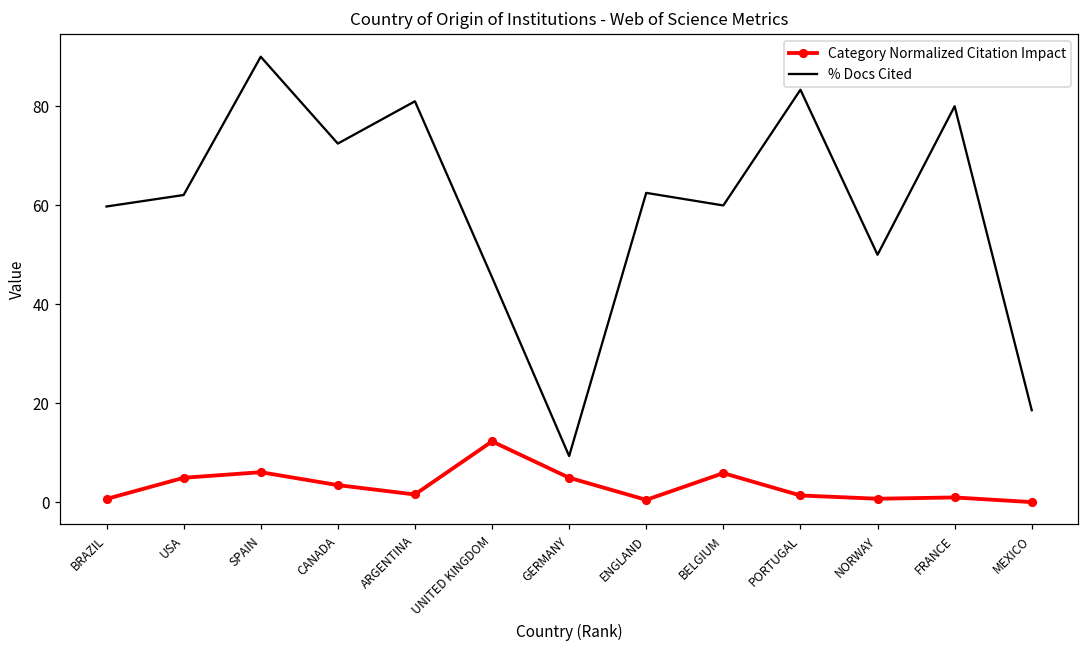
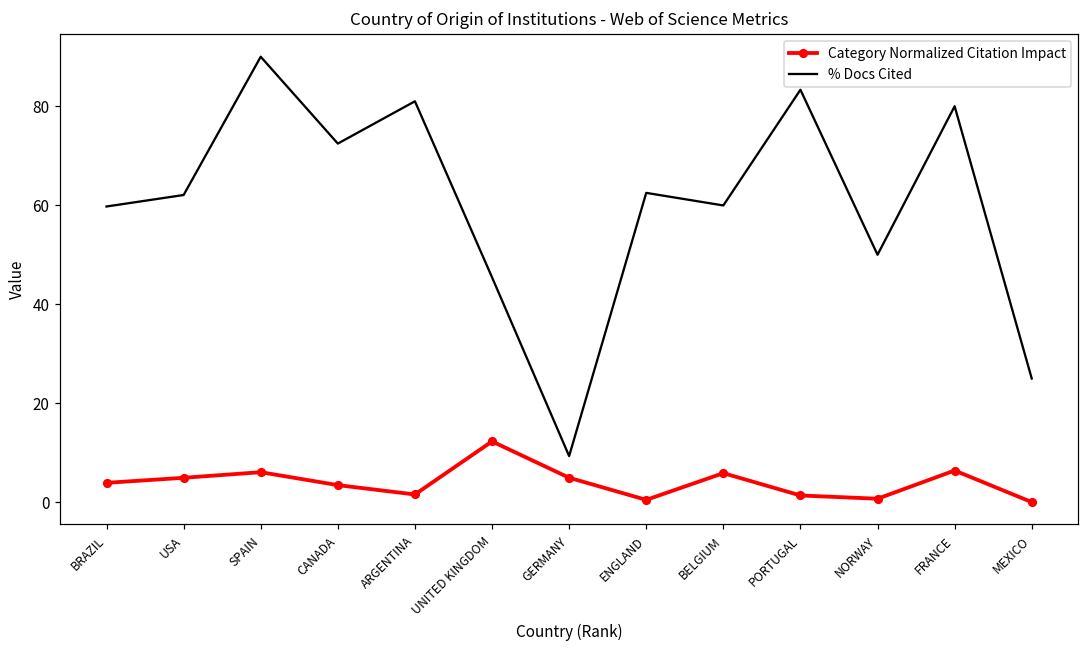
Category Normalized Citation Impact, BRAZIL: 1 -> 4
Category Normalized Citation Impact, FRANCE: 1 -> 6
% Docs Cited, MEXICO: 19 -> 25
